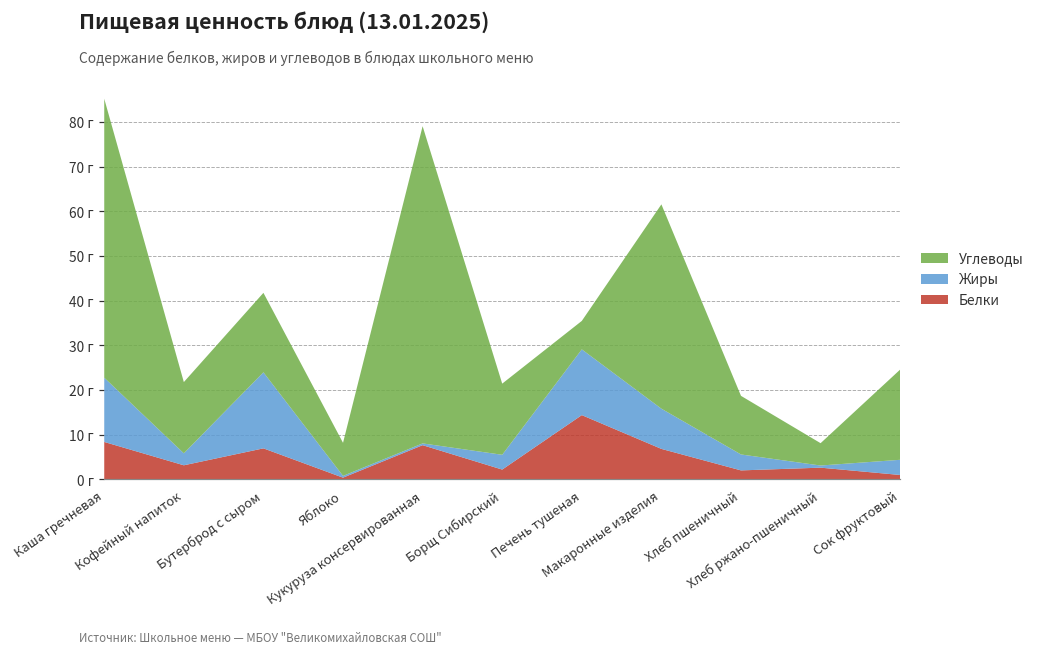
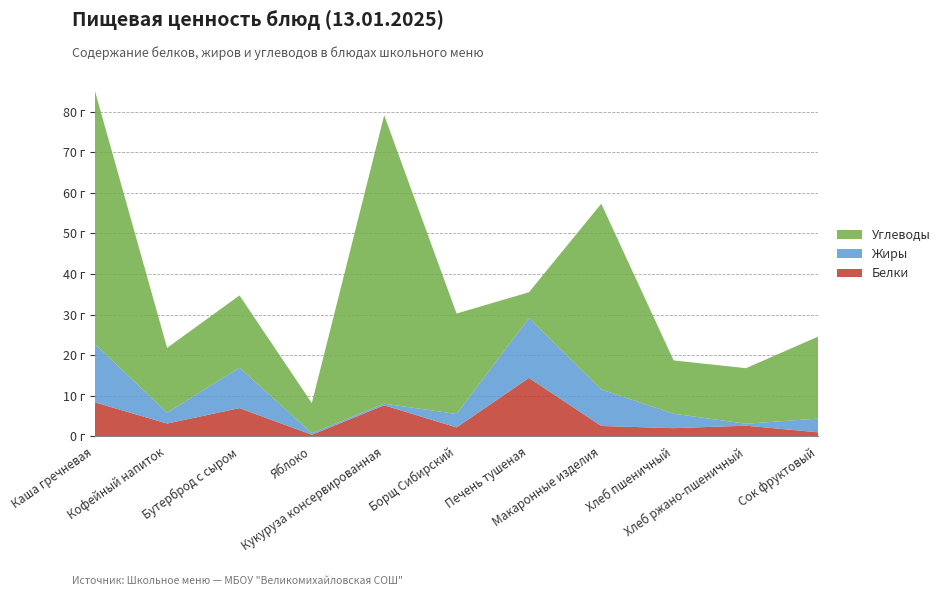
Жиры, Бутерброд с сыром: 17 г -> 10 г
Углеводы, Борщ Сибирский: 16 г -> 25 г
Белки, Макаронные изделия: 7 г -> 3 г
Углеводы, Хлеб ржано-пшеничный: 5 г -> 14 г
